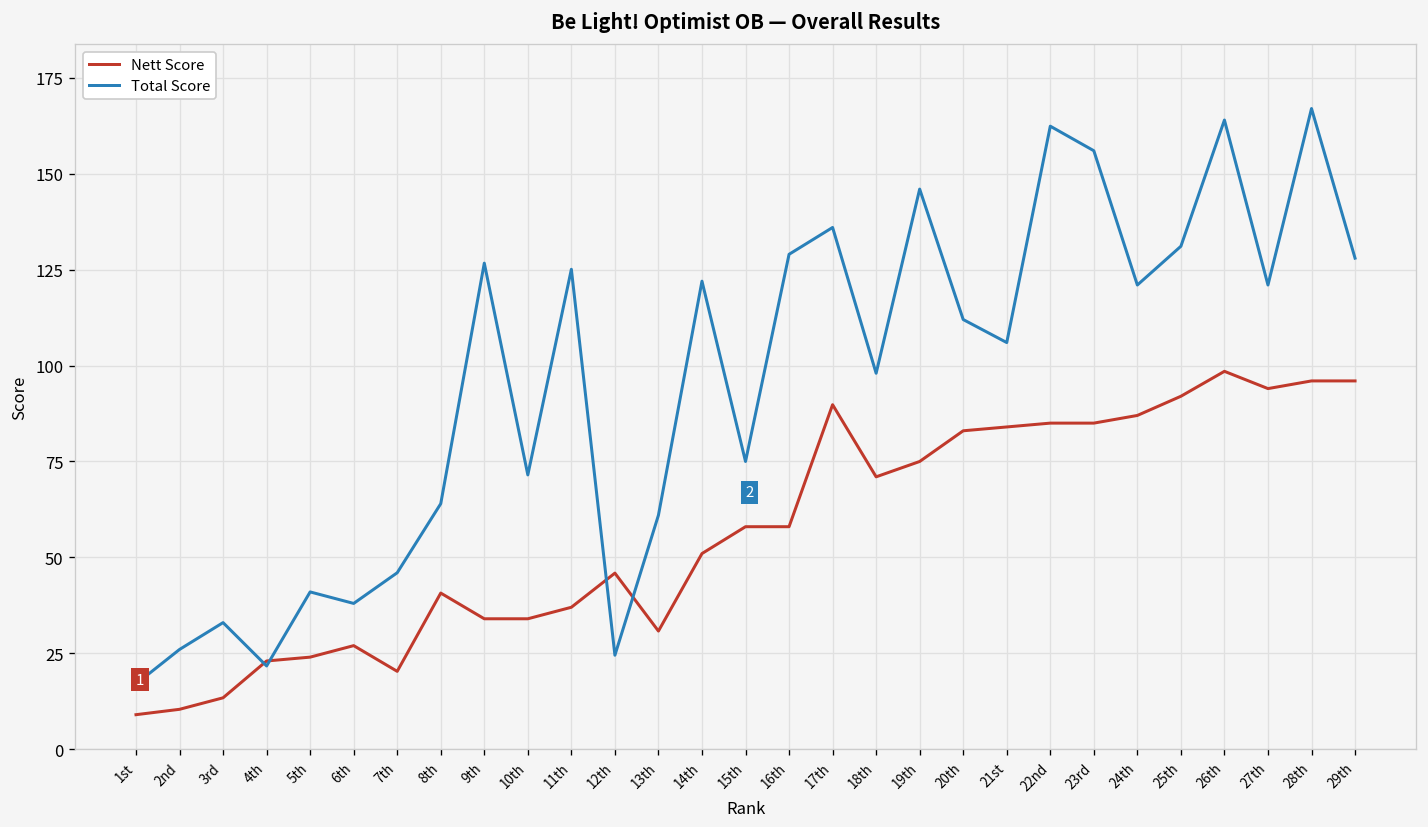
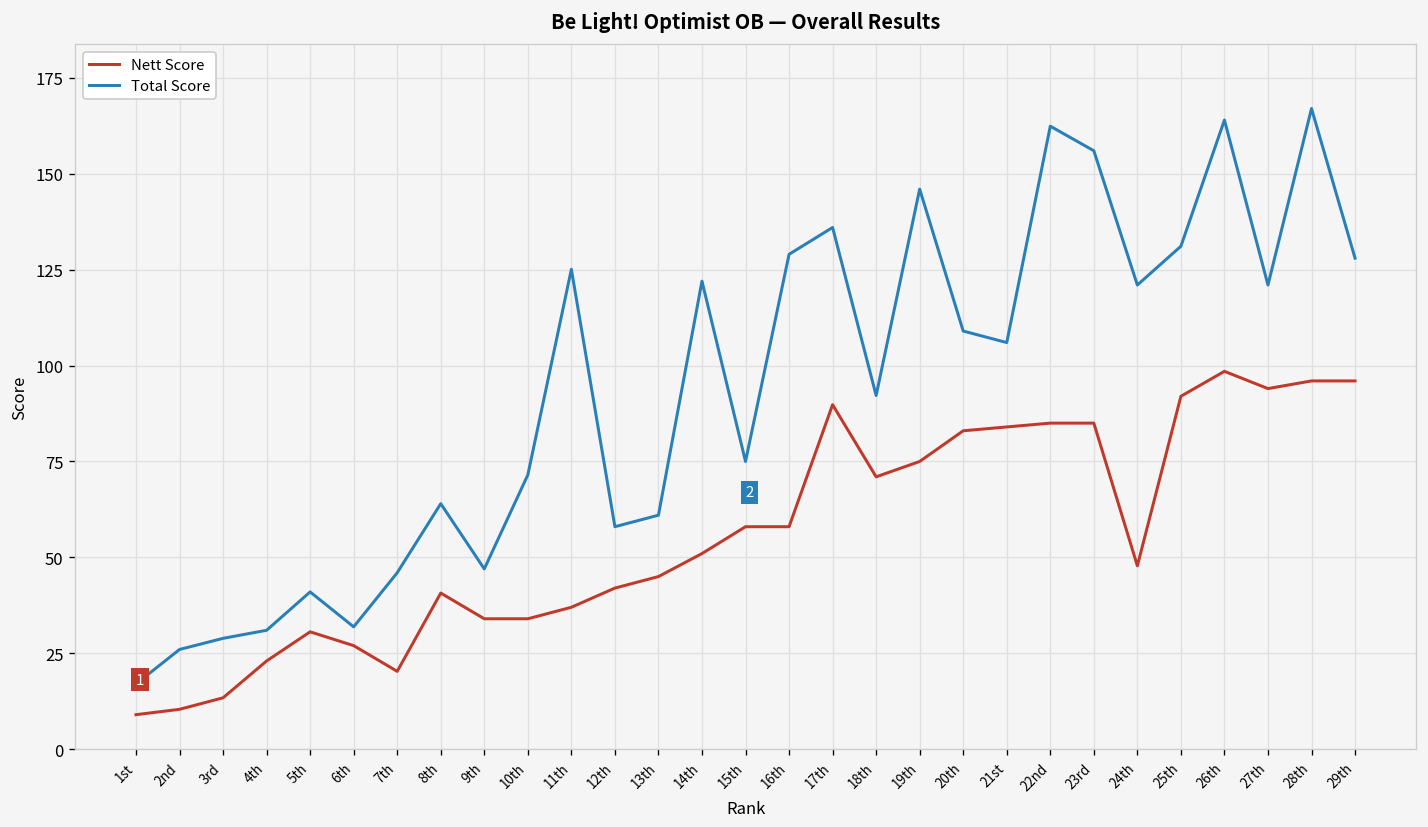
Total Score, 3rd: 33 -> 29
Total Score, 4th: 22 -> 31
Nett Score, 5th: 24 -> 31
Total Score, 6th: 38 -> 32
Total Score, 9th: 127 -> 47
Nett Score, 12th: 46 -> 42
Total Score, 12th: 25 -> 58
Nett Score, 13th: 31 -> 45
Total Score, 18th: 98 -> 92
Total Score, 20th: 112 -> 109
Nett Score, 24th: 87 -> 48
